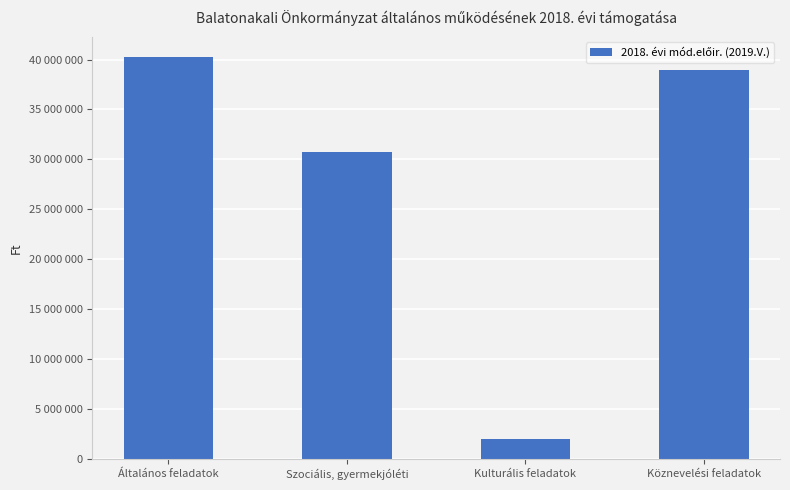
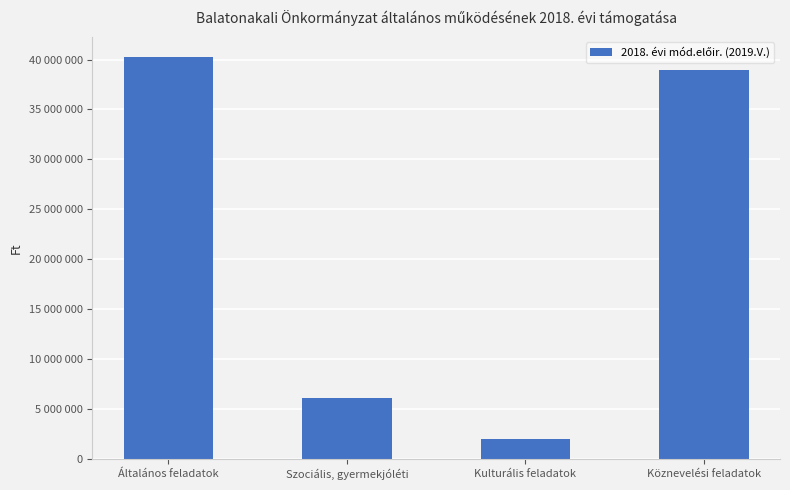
Szociális, gyermekjóléti: 31000000 -> 6000000
